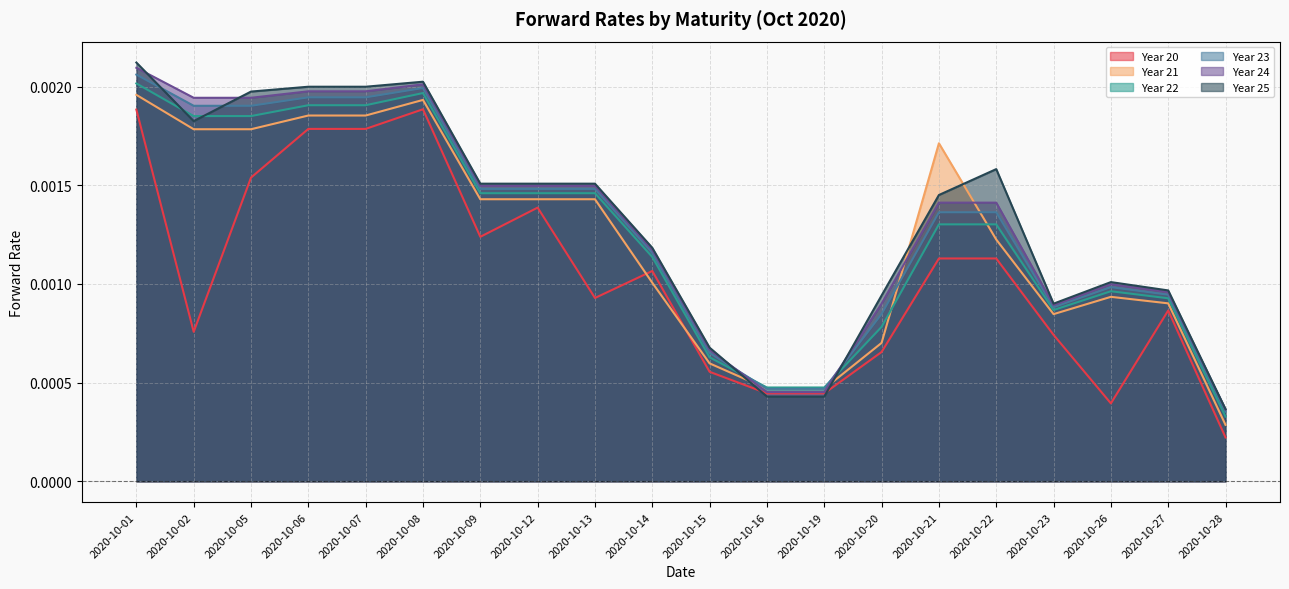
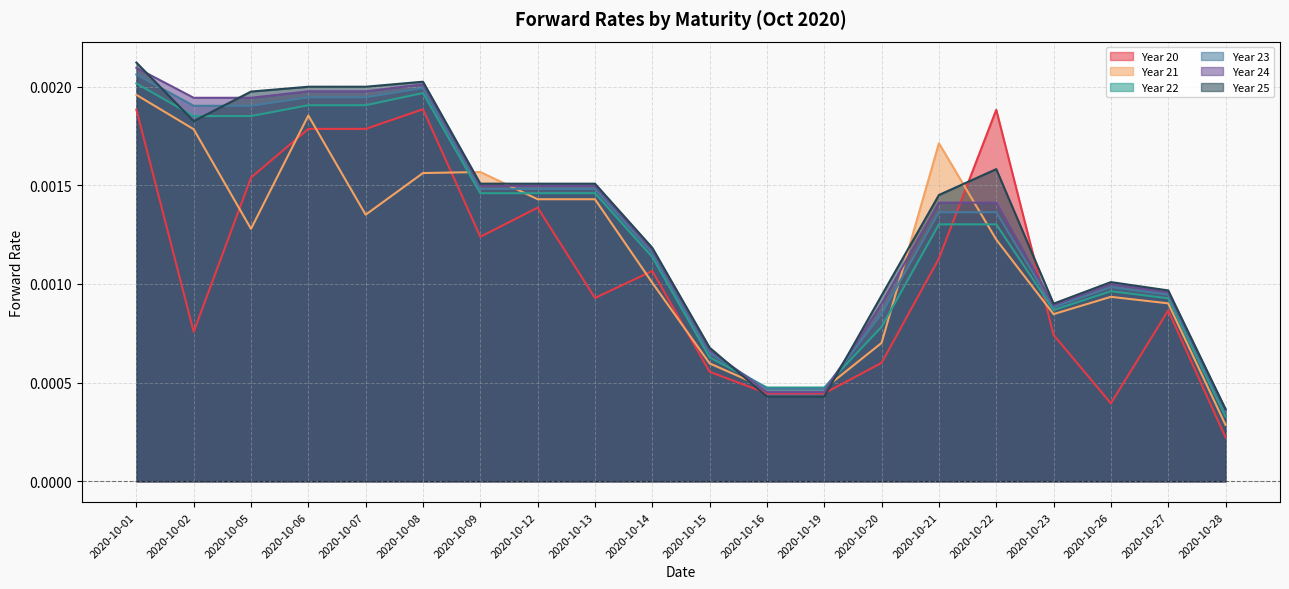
Year 21, 2020-10-05: 0.00178 -> 0.00128
Year 21, 2020-10-07: 0.00185 -> 0.00135
Year 21, 2020-10-08: 0.00193 -> 0.00156
Year 21, 2020-10-09: 0.00143 -> 0.00157
Year 20, 2020-10-20: 0.00066 -> 0.00060
Year 20, 2020-10-22: 0.00113 -> 0.00188
